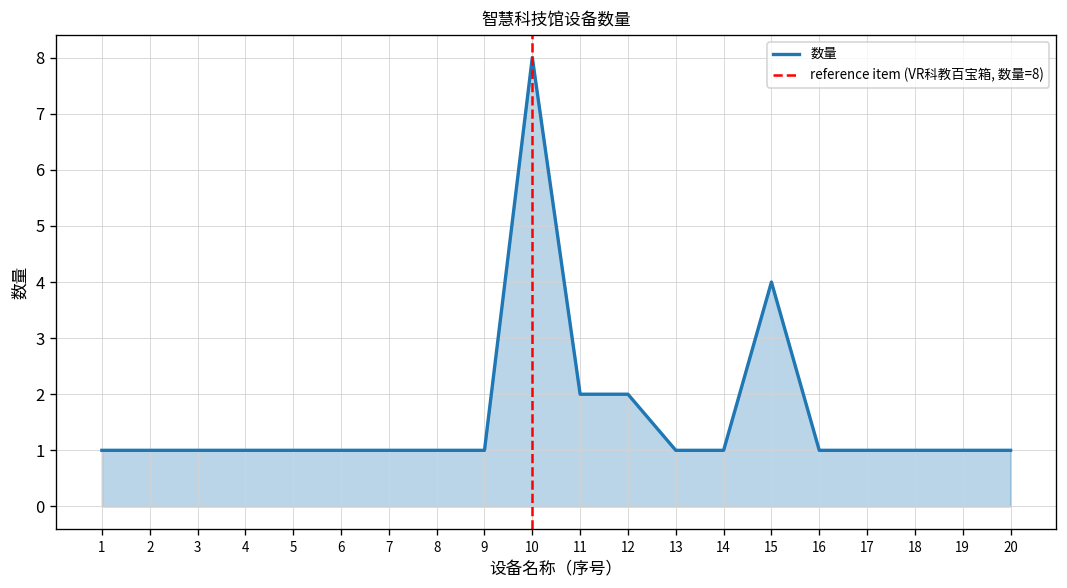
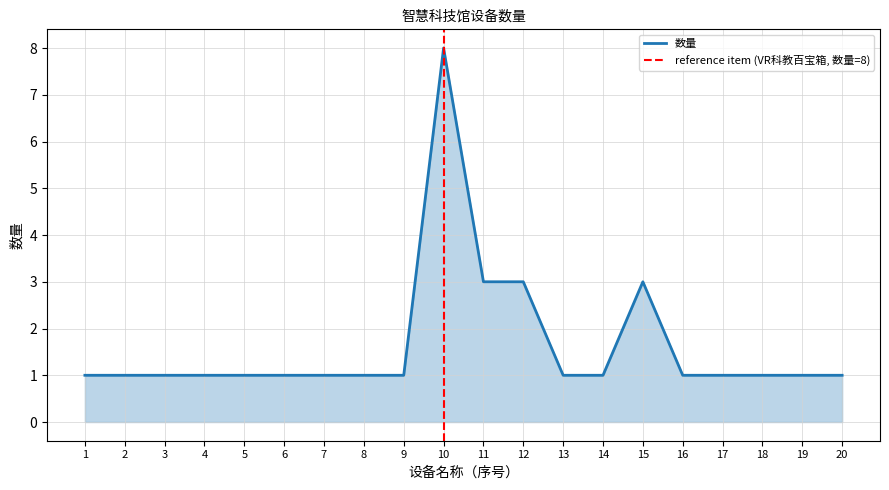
11: 2 -> 3
12: 2 -> 3
15: 4 -> 3
